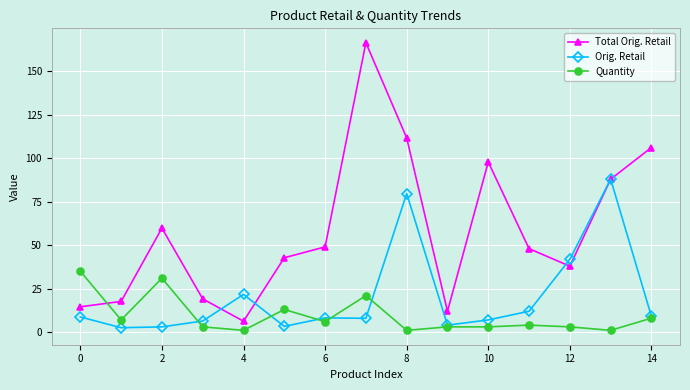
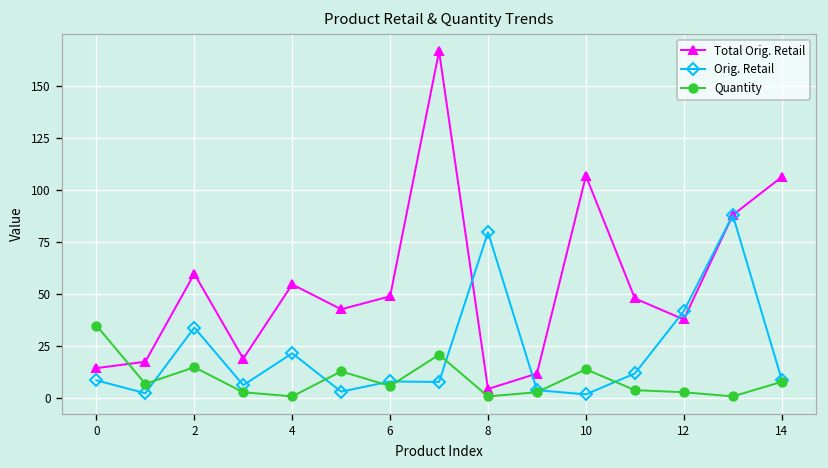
Orig. Retail, 2: 3 -> 34
Quantity, 2: 31 -> 15
Total Orig. Retail, 4: 6 -> 55
Total Orig. Retail, 8: 112 -> 5
Total Orig. Retail, 10: 98 -> 107
Orig. Retail, 10: 7 -> 2
Quantity, 10: 3 -> 14
